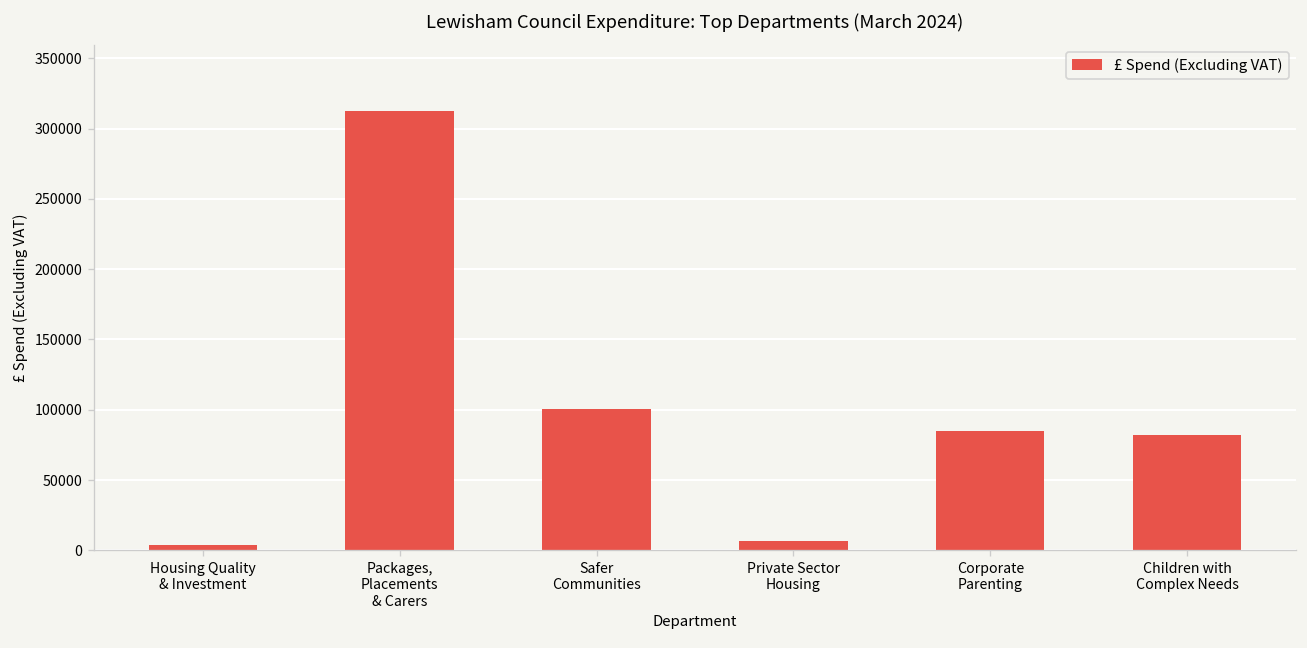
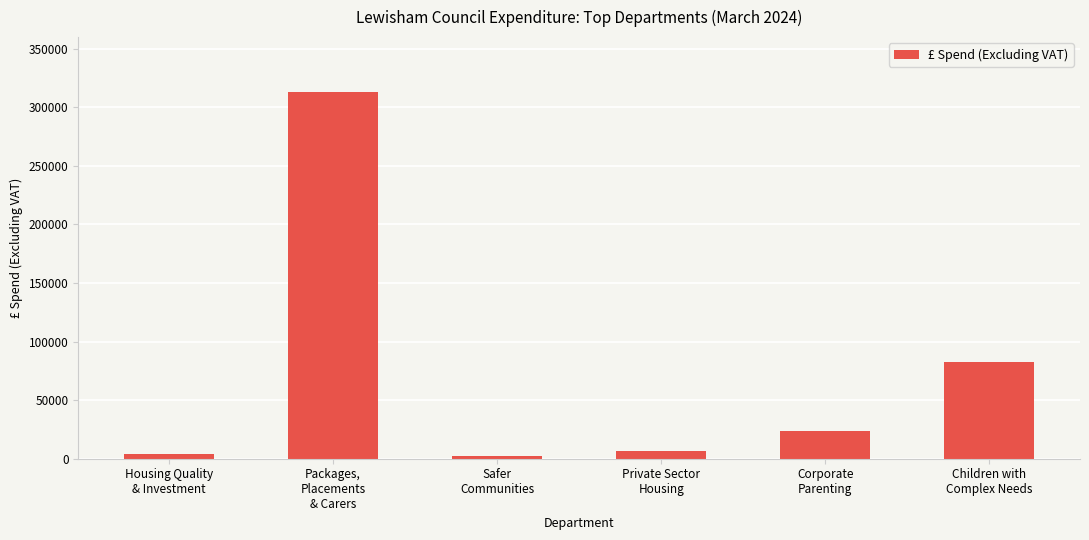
Safer Communities: 100000 -> 2000
Corporate Parenting: 85000 -> 24000
